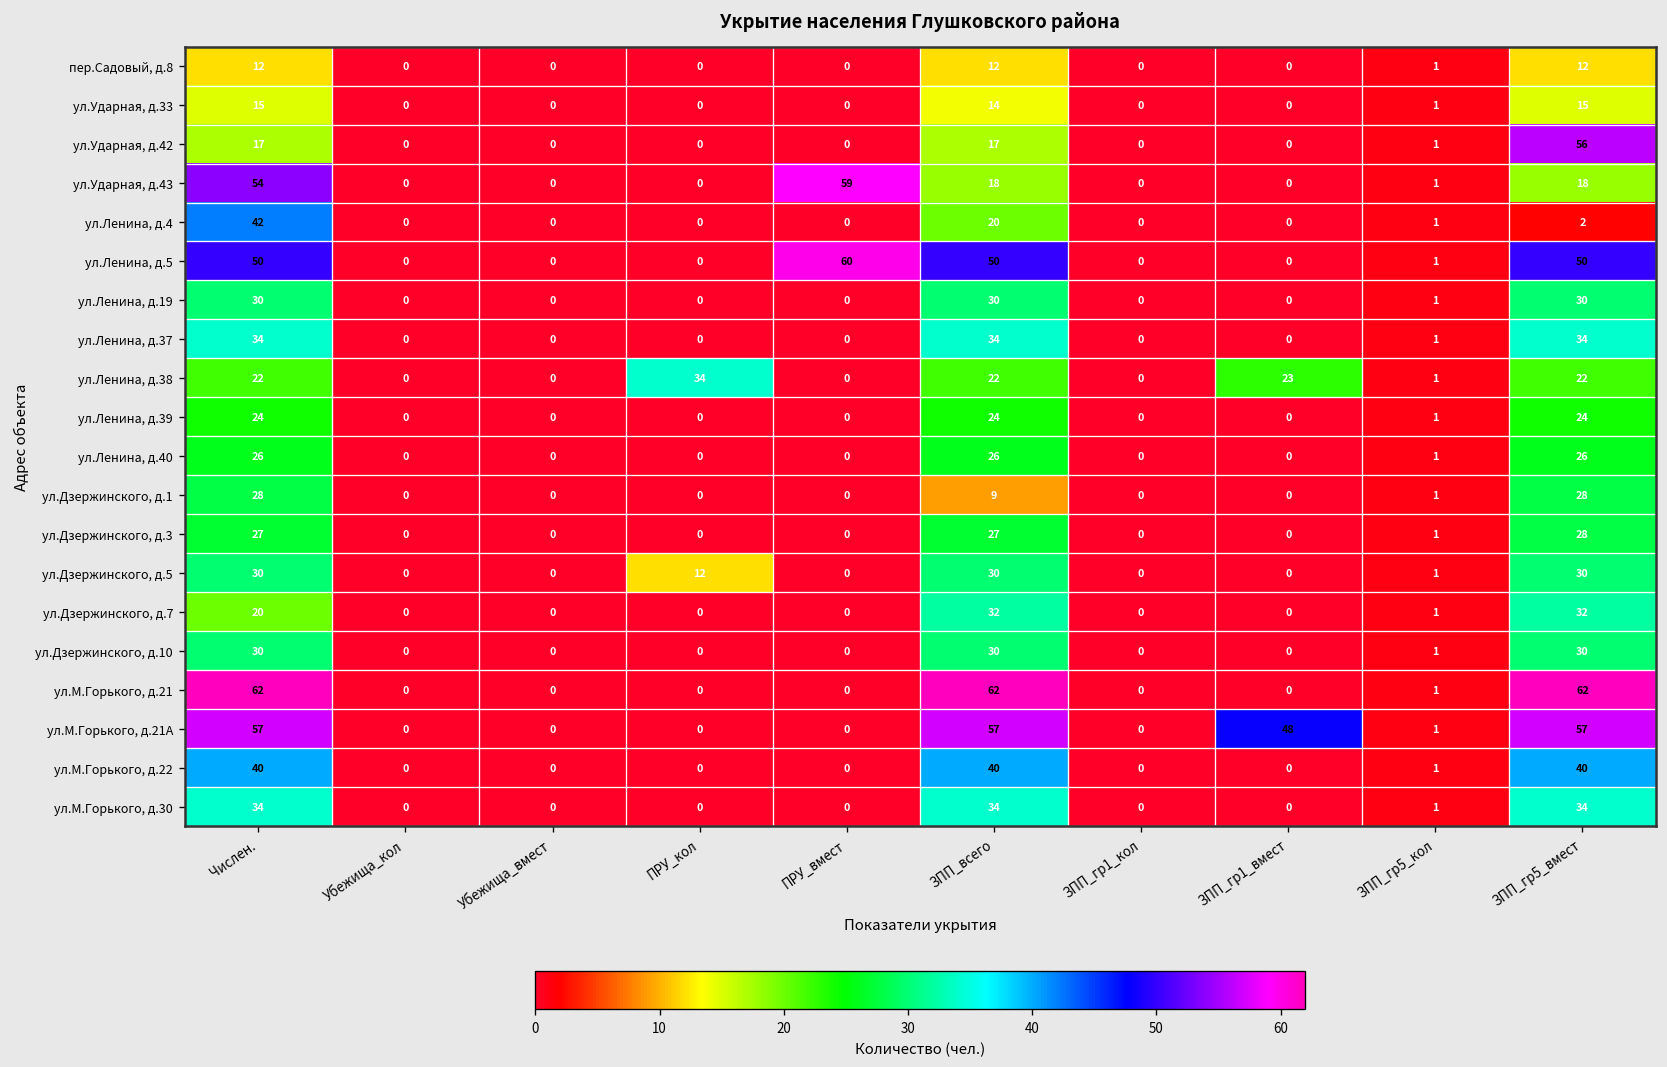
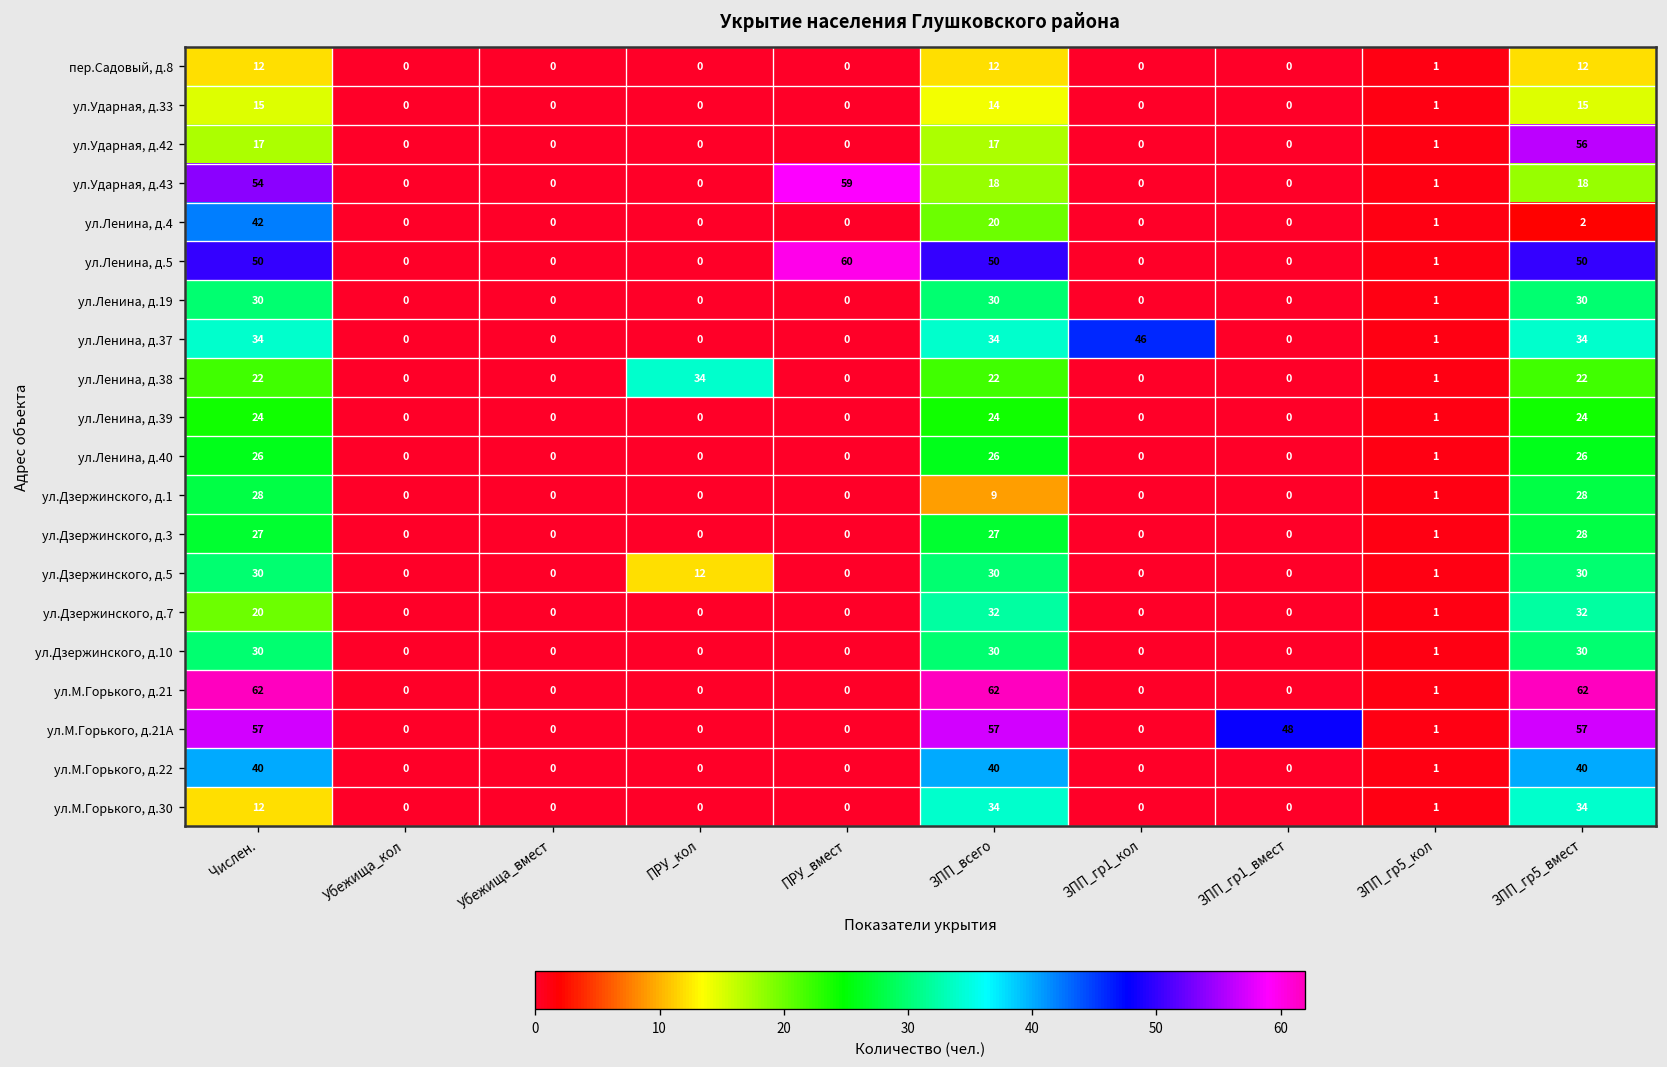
ул.Ленина, д.37, ЗПП_гр1_кол: 0 -> 46
ул.Ленина, д.38, ЗПП_гр1_вмест: 23 -> 0
ул.М.Горького, д.30, Числен.: 34 -> 12
